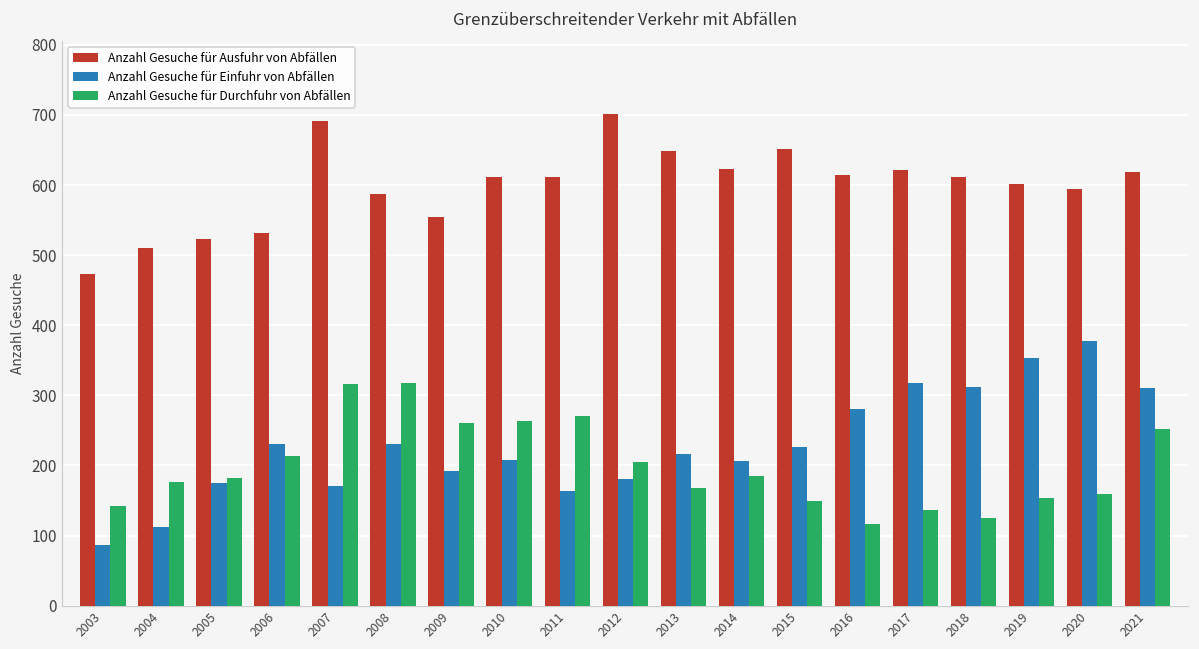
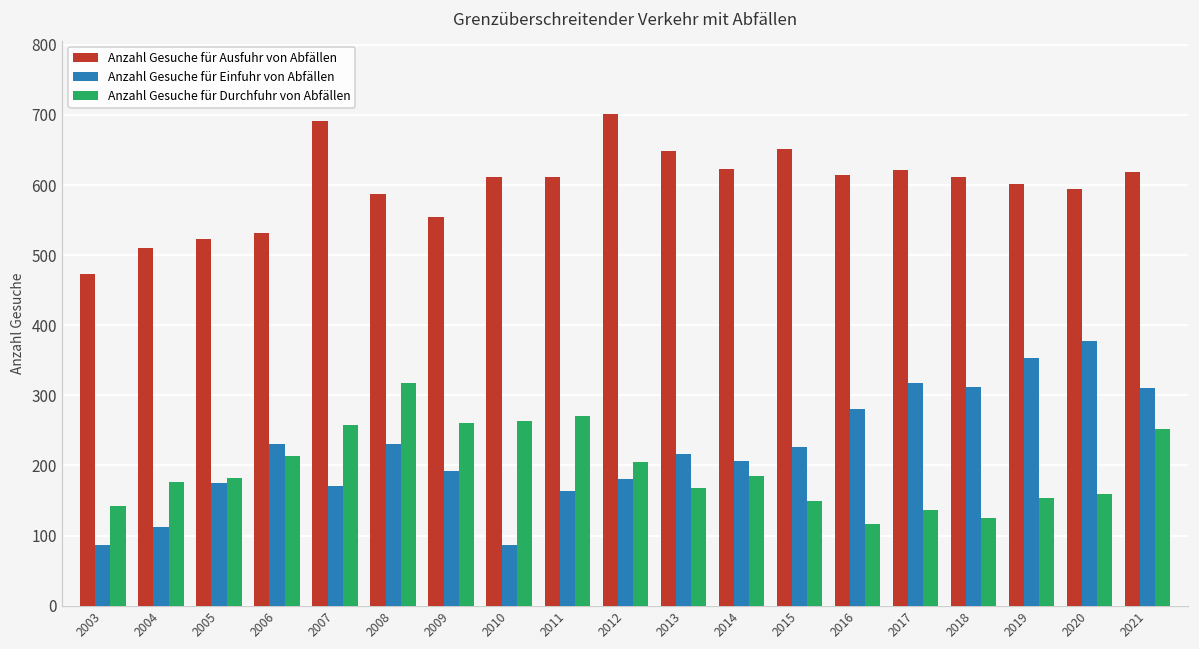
Anzahl Gesuche für Durchfuhr von Abfällen, 2007: 320 -> 260
Anzahl Gesuche für Einfuhr von Abfällen, 2010: 210 -> 90
